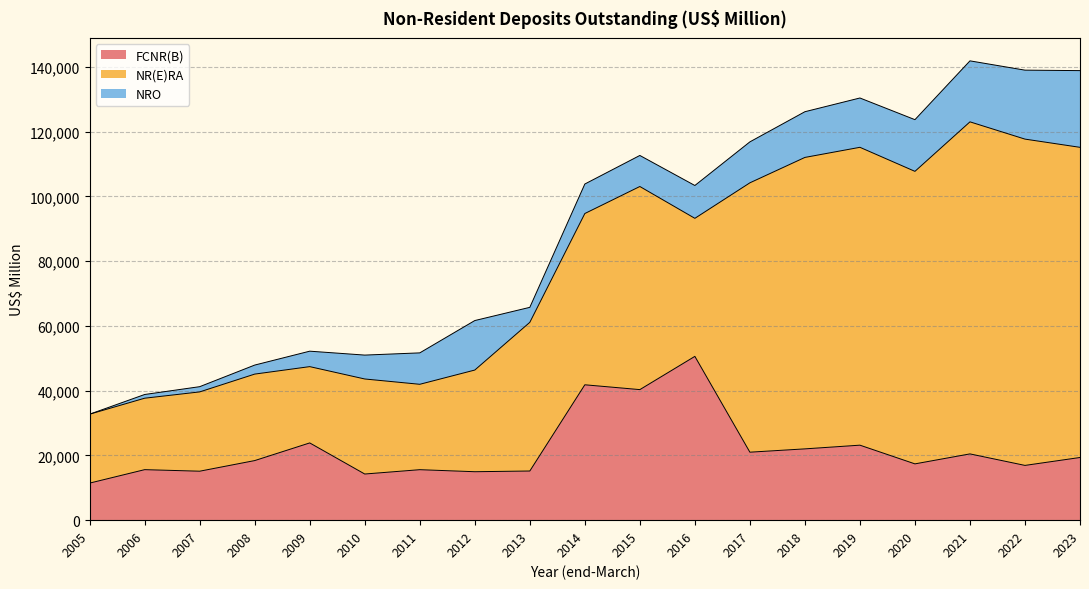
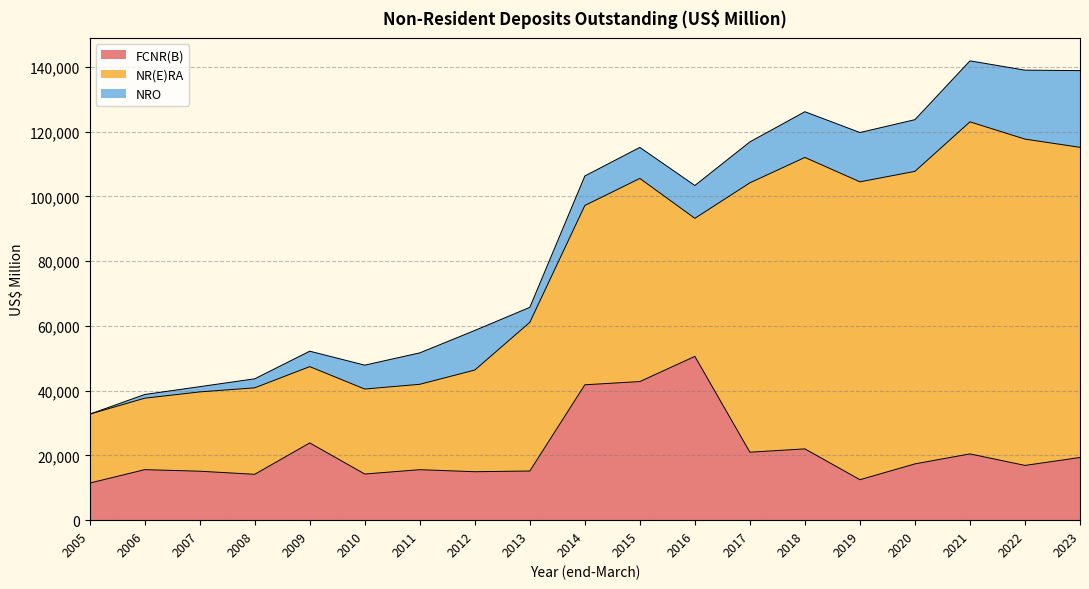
FCNR(B), 2008: 18,000 -> 14,000
NR(E)RA, 2010: 29,000 -> 26,000
NRO, 2012: 15,000 -> 12,000
NR(E)RA, 2014: 53,000 -> 55,000
FCNR(B), 2015: 40,000 -> 43,000
FCNR(B), 2019: 23,000 -> 13,000
